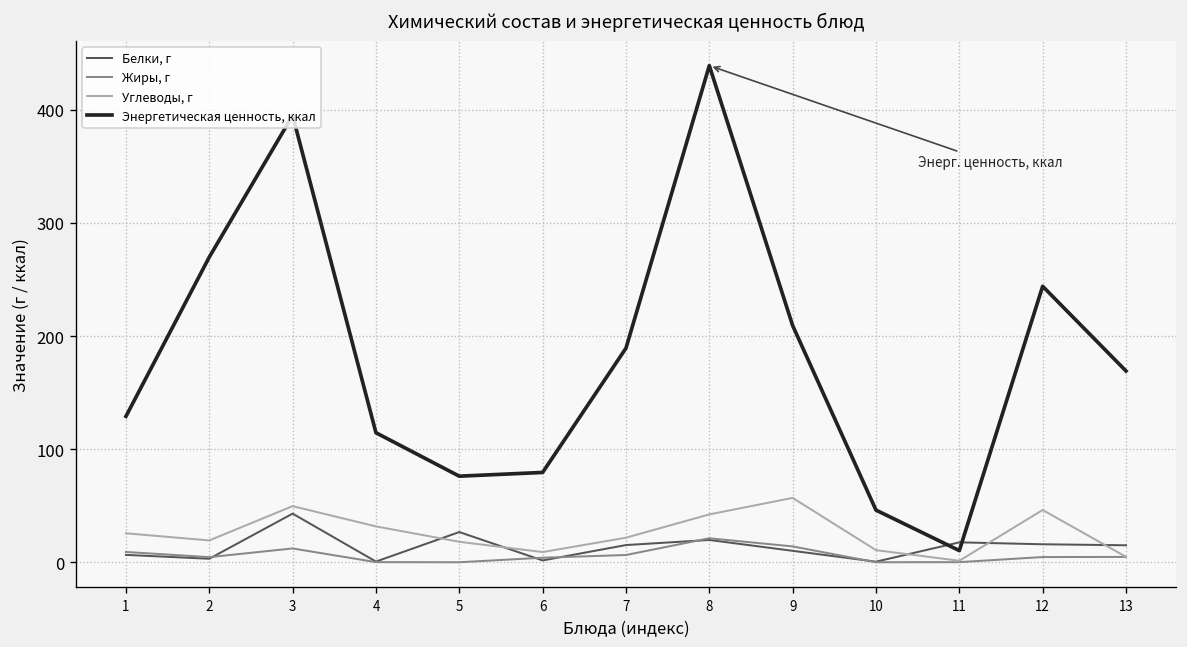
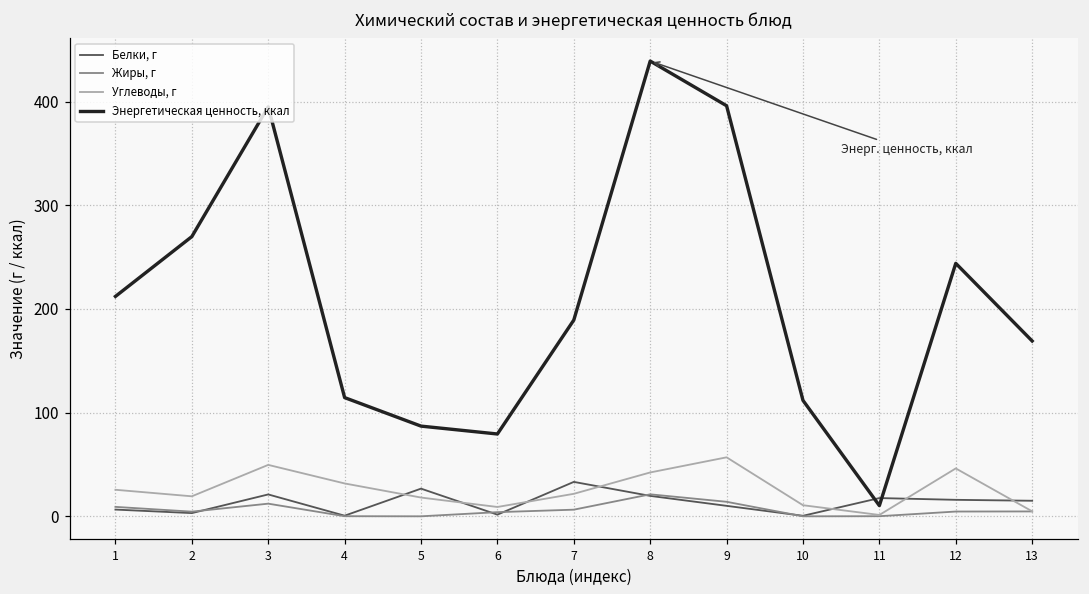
Энергетическая ценность, ккал, 1: 130 -> 210
Белки, г, 3: 40 -> 20
Энергетическая ценность, ккал, 5: 80 -> 90
Белки, г, 7: 20 -> 30
Энергетическая ценность, ккал, 9: 210 -> 400
Энергетическая ценность, ккал, 10: 50 -> 110
